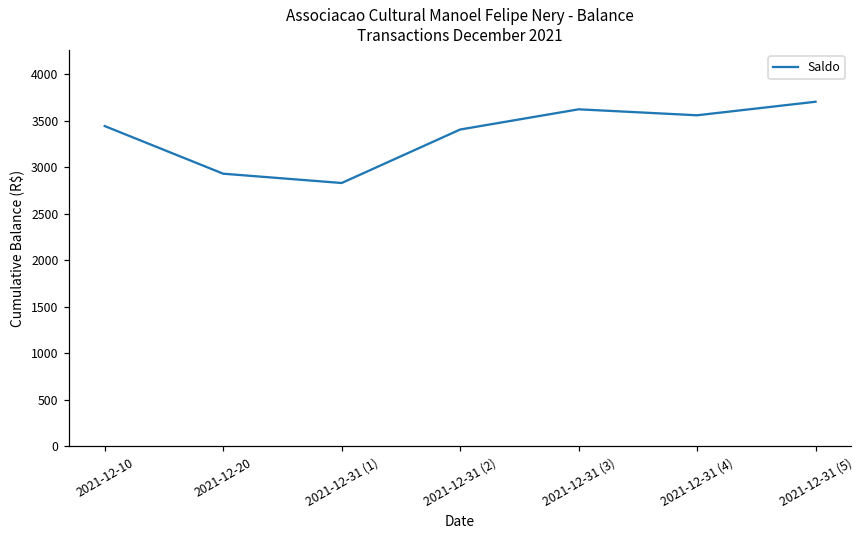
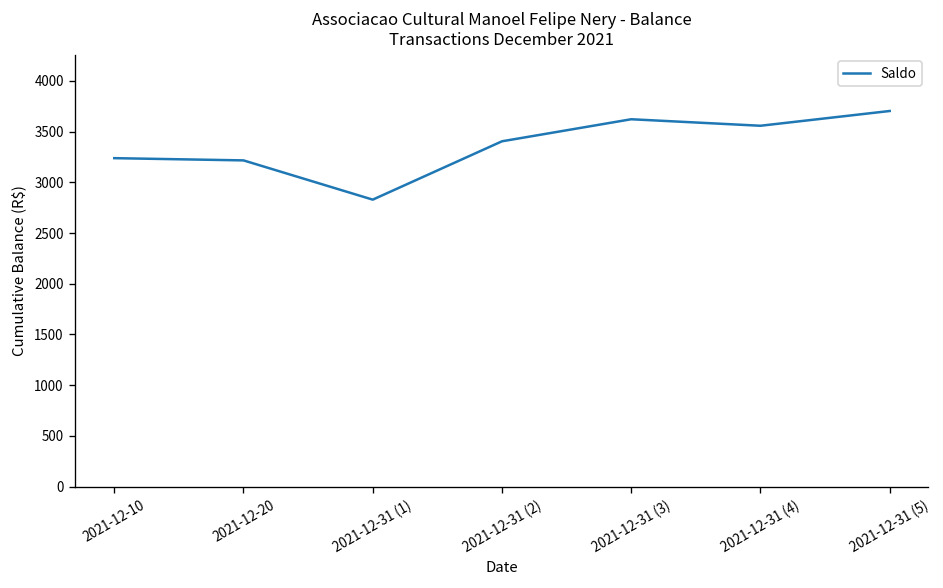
2021-12-10: 3400 -> 3200
2021-12-20: 2900 -> 3200
